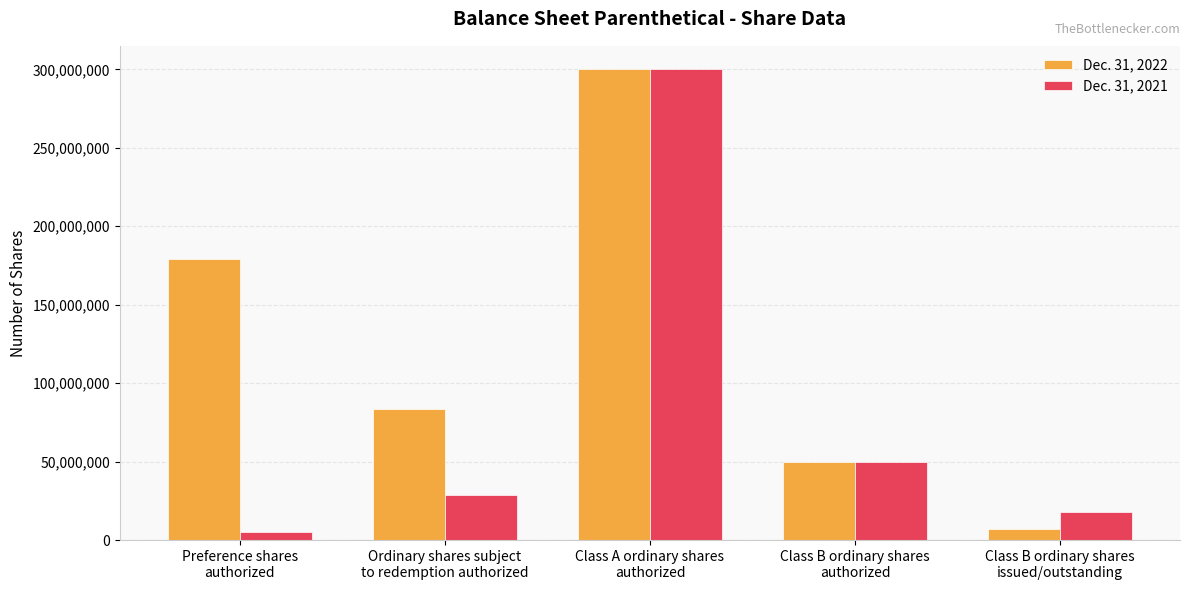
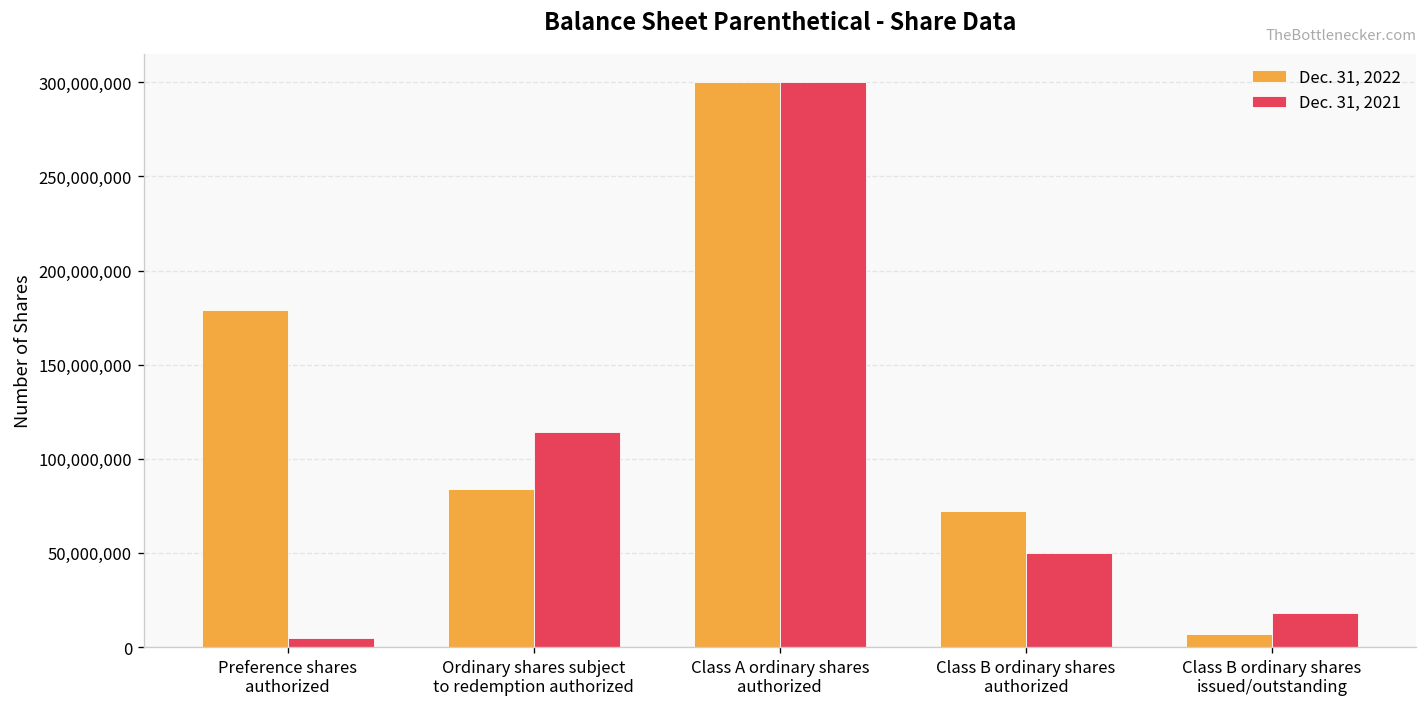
Dec. 31, 2021, Ordinary shares subject to redemption authorized: 29,000,000 -> 114,000,000
Dec. 31, 2022, Class B ordinary shares authorized: 50,000,000 -> 72,000,000
